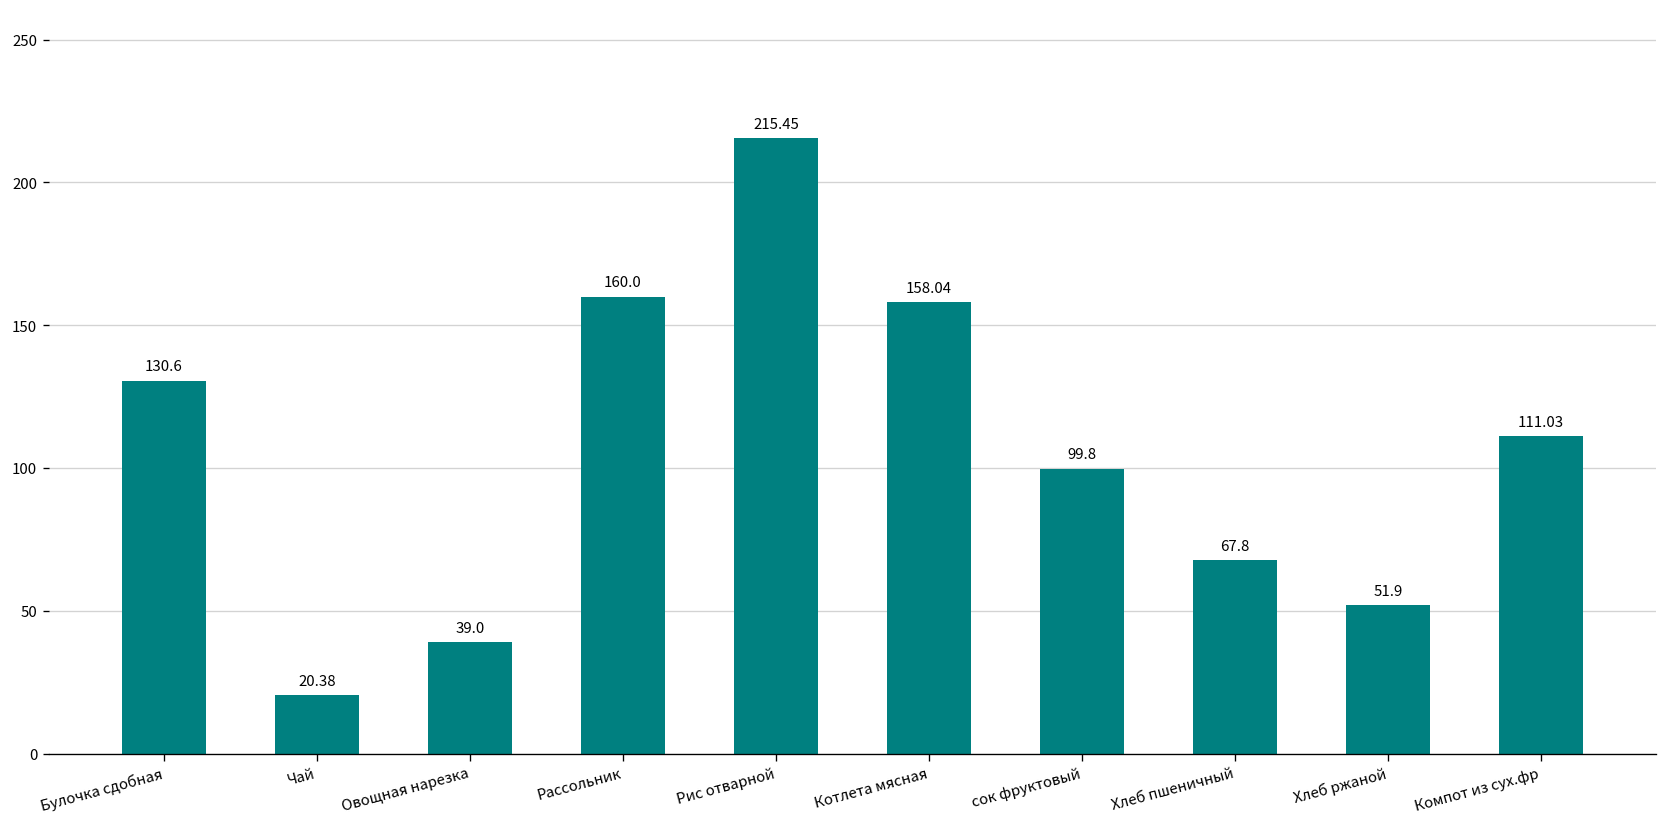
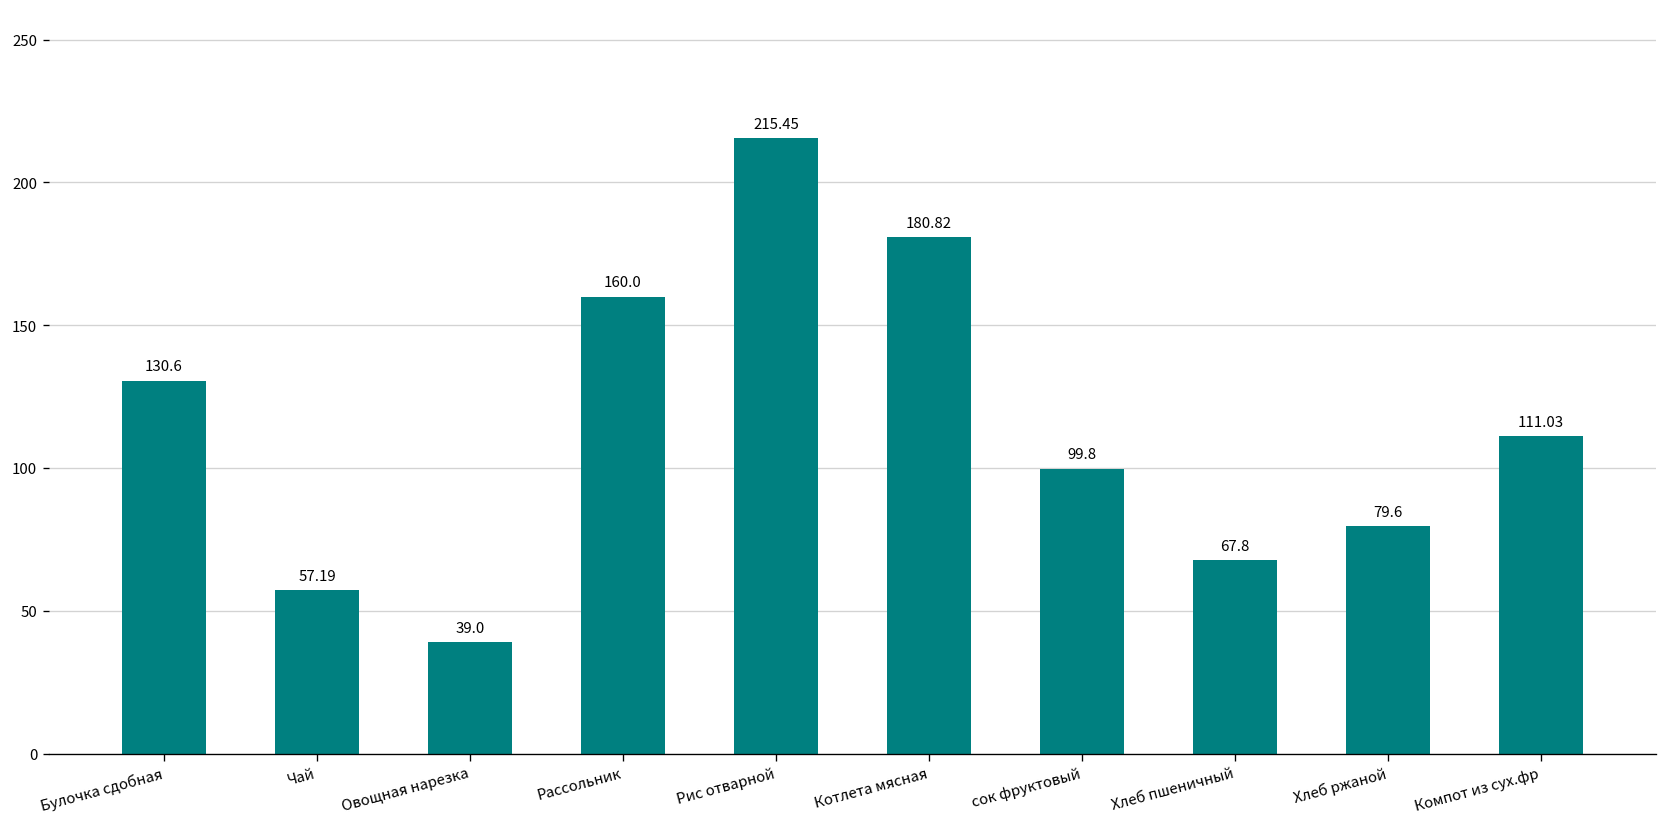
Чай: 20.38 -> 57.19
Котлета мясная: 158.04 -> 180.82
Хлеб ржаной: 51.9 -> 79.6
